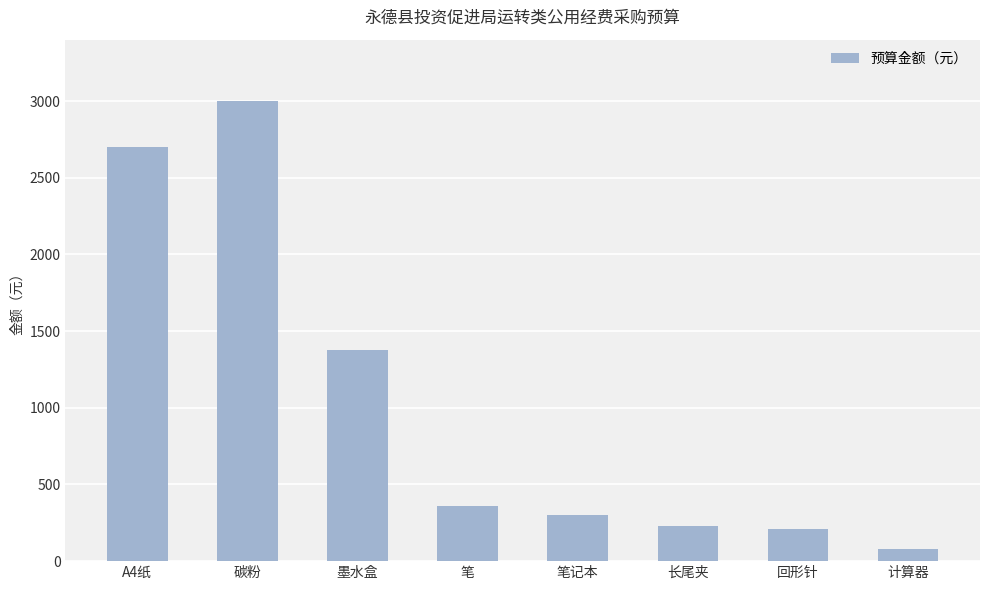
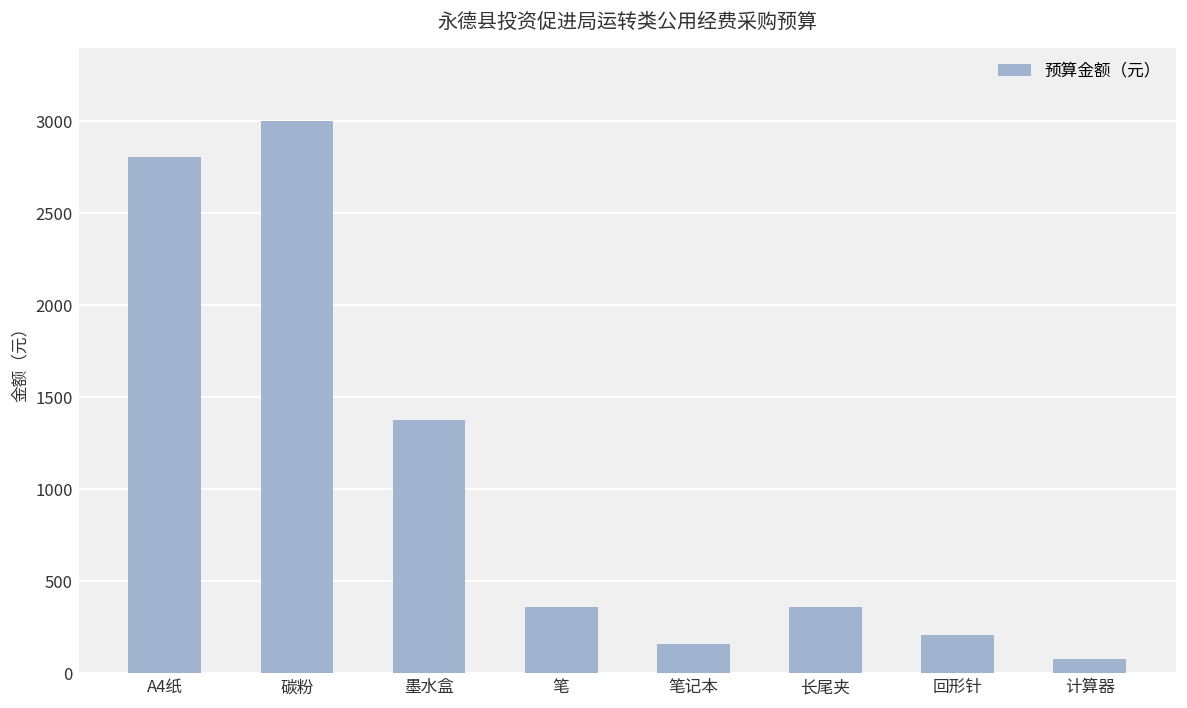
A4纸: 2700 -> 2800
笔记本: 300 -> 160
长尾夹: 230 -> 360
